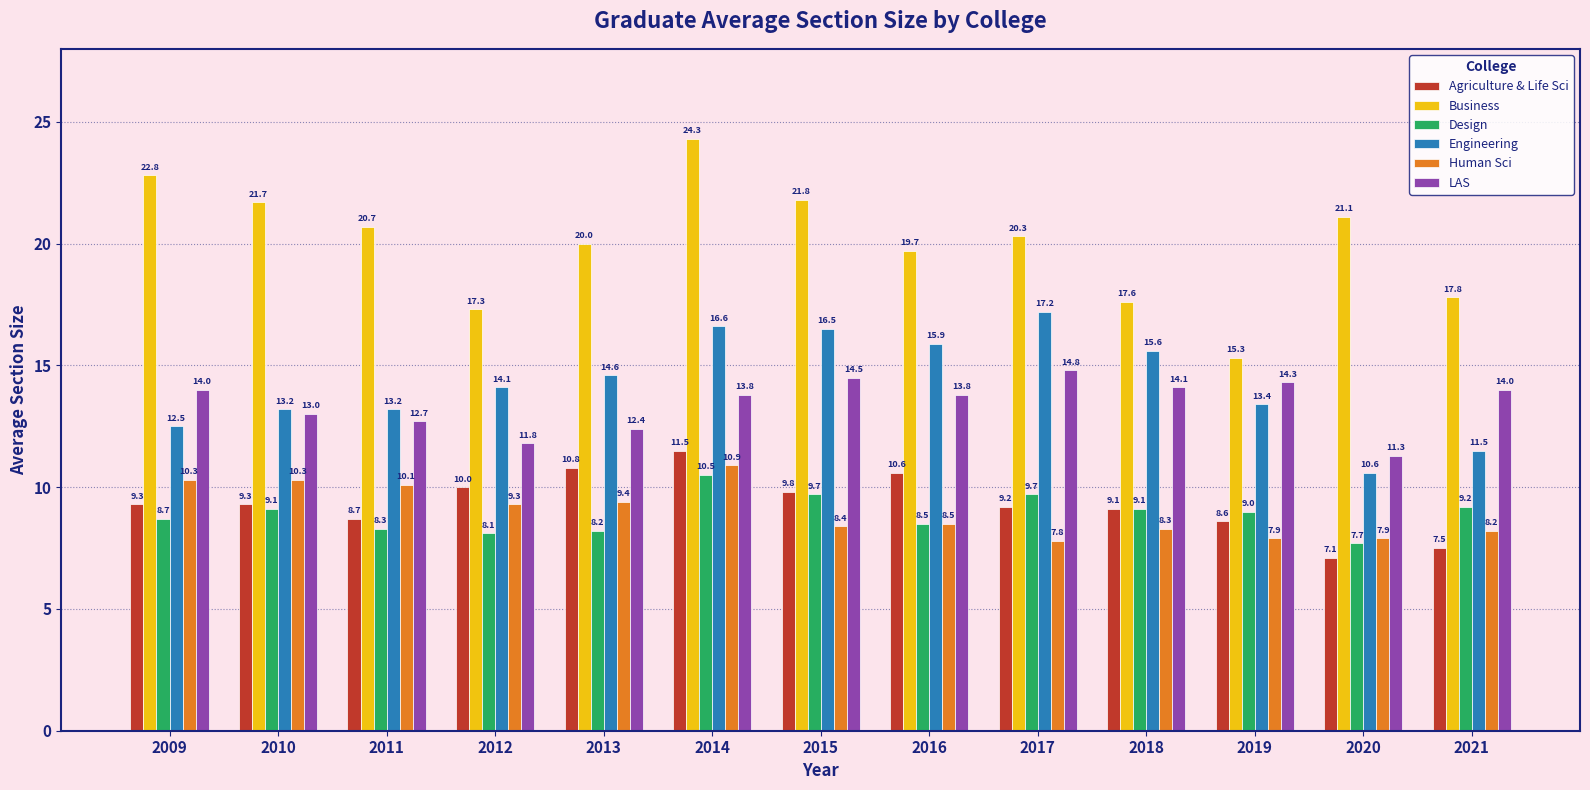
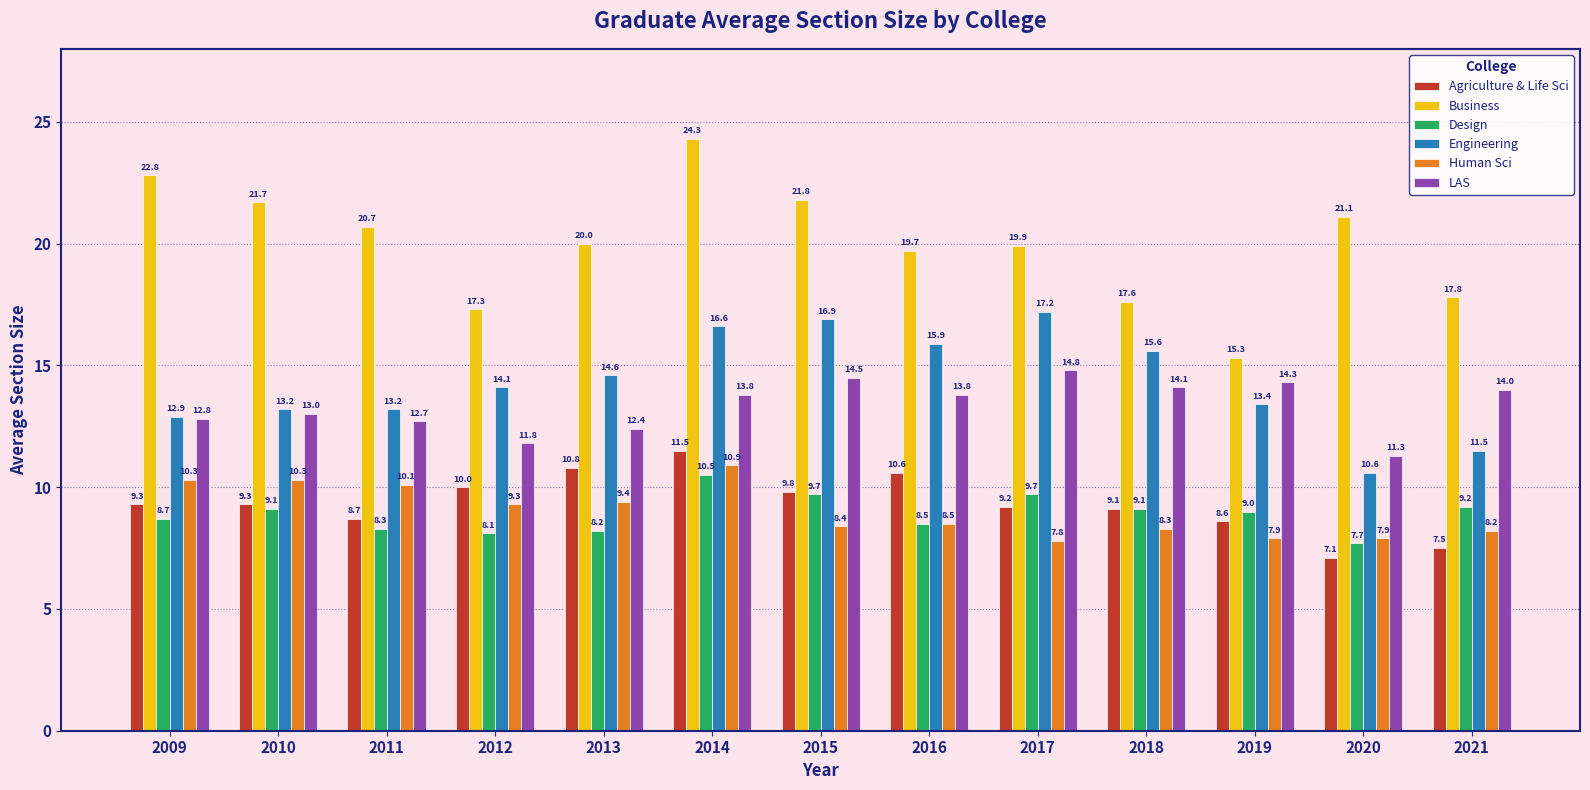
Engineering, 2009: 12.5 -> 12.9
LAS, 2009: 14.0 -> 12.8
Engineering, 2015: 16.5 -> 16.9
Business, 2017: 20.3 -> 19.9
